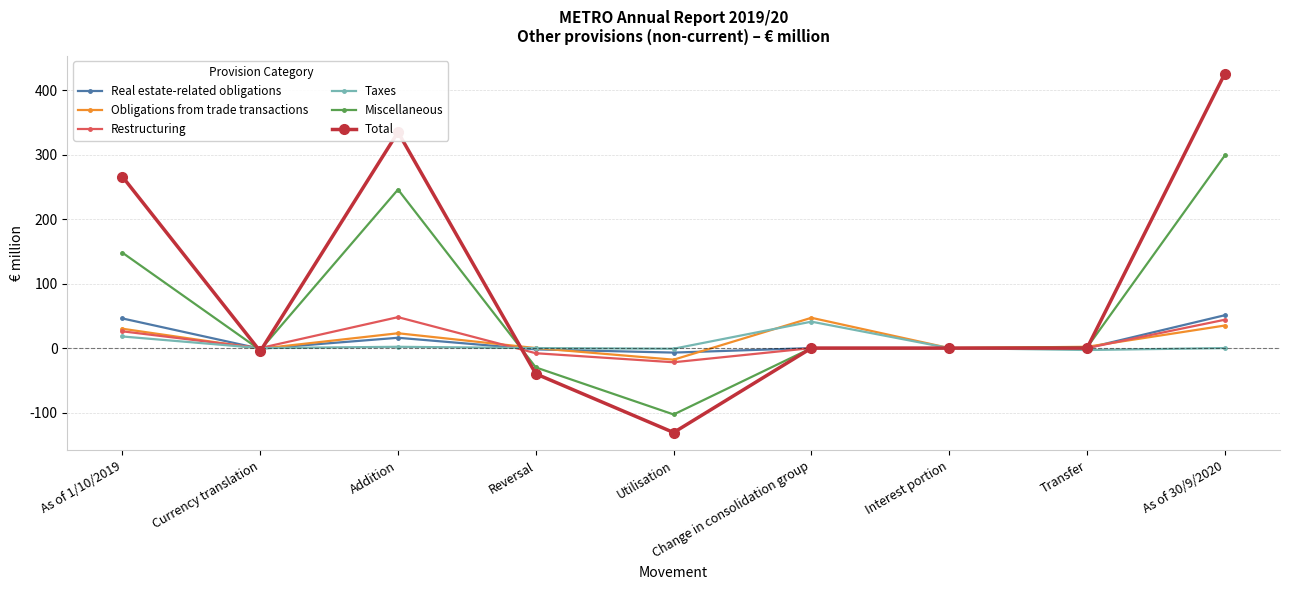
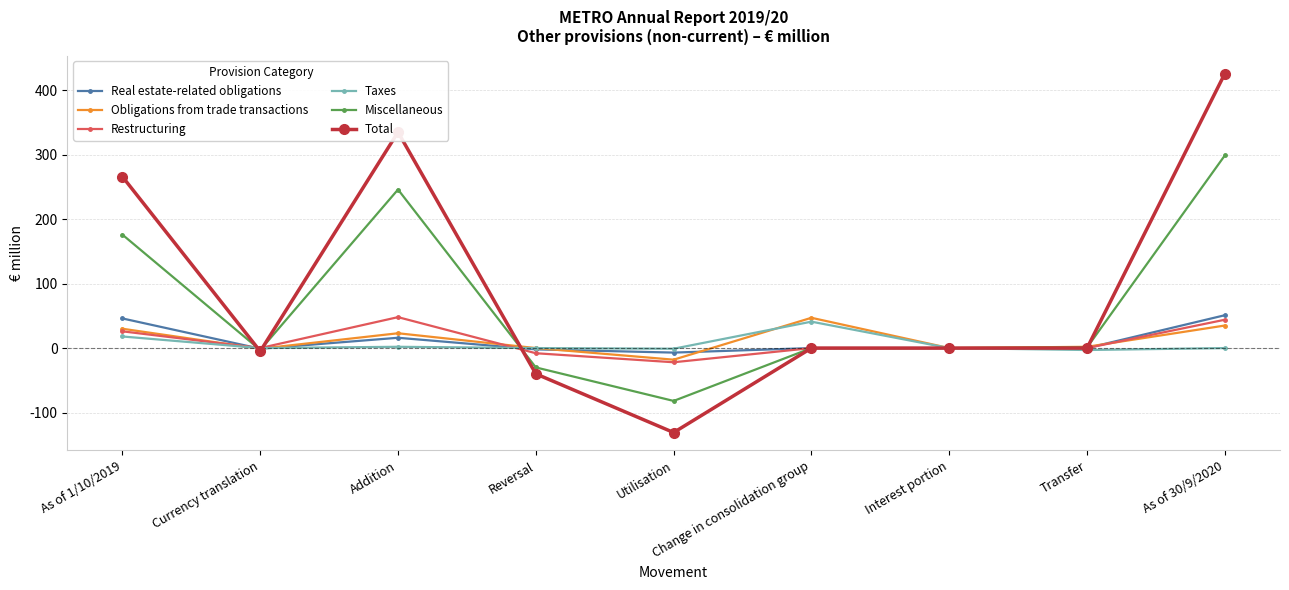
Miscellaneous, As of 1/10/2019: 150 -> 180
Miscellaneous, Utilisation: -100 -> -80
